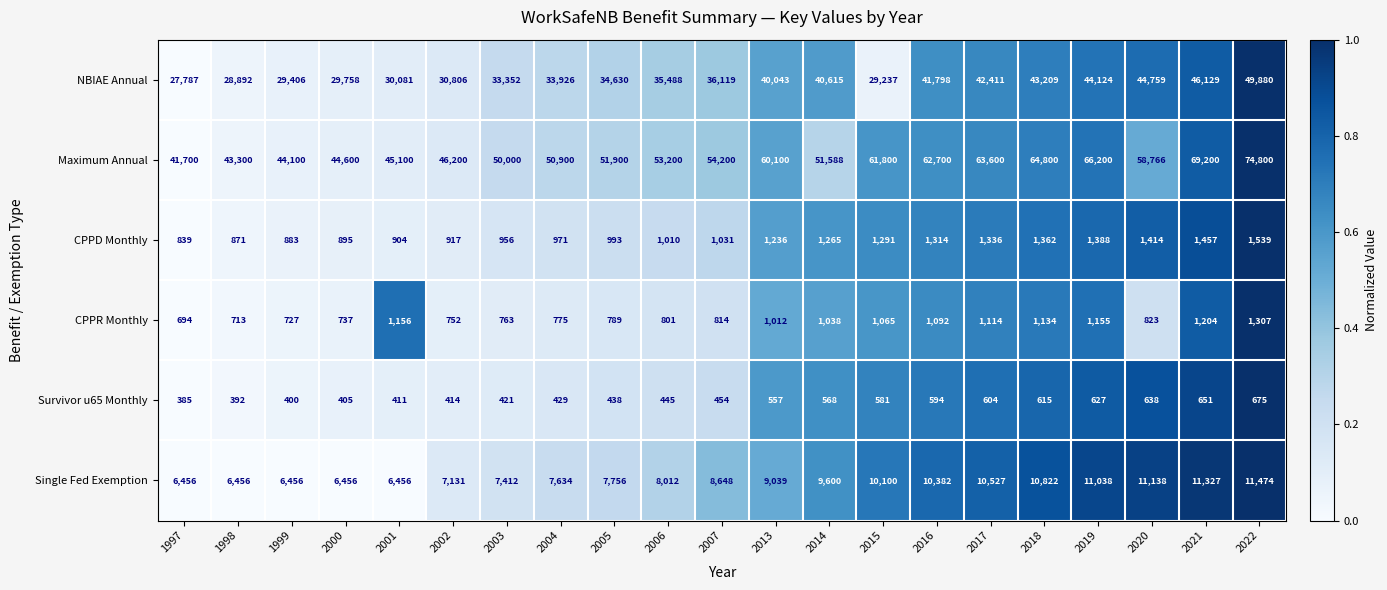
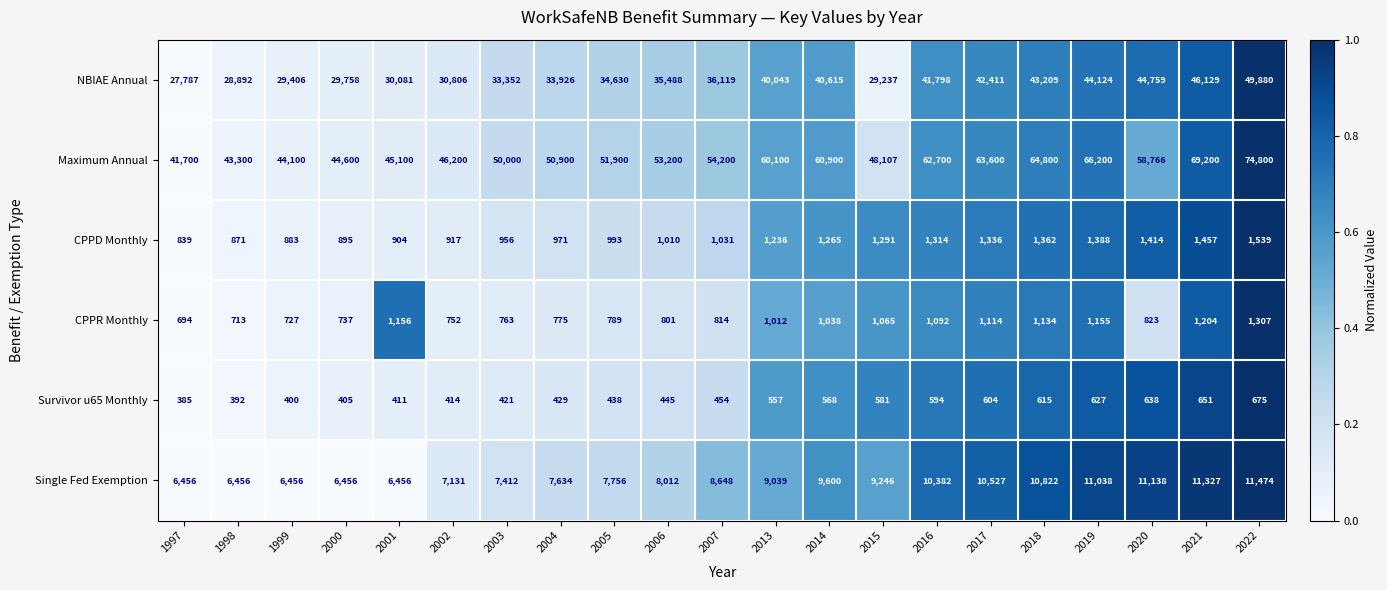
Maximum Annual, 2014: 51,588 -> 60,900
Maximum Annual, 2015: 61,800 -> 48,107
Single Fed Exemption, 2015: 10,100 -> 9,246
